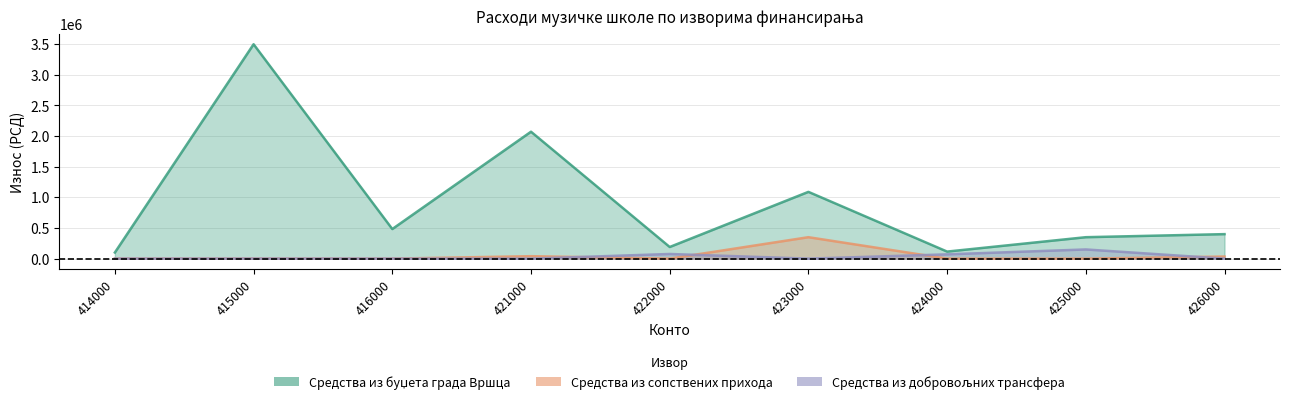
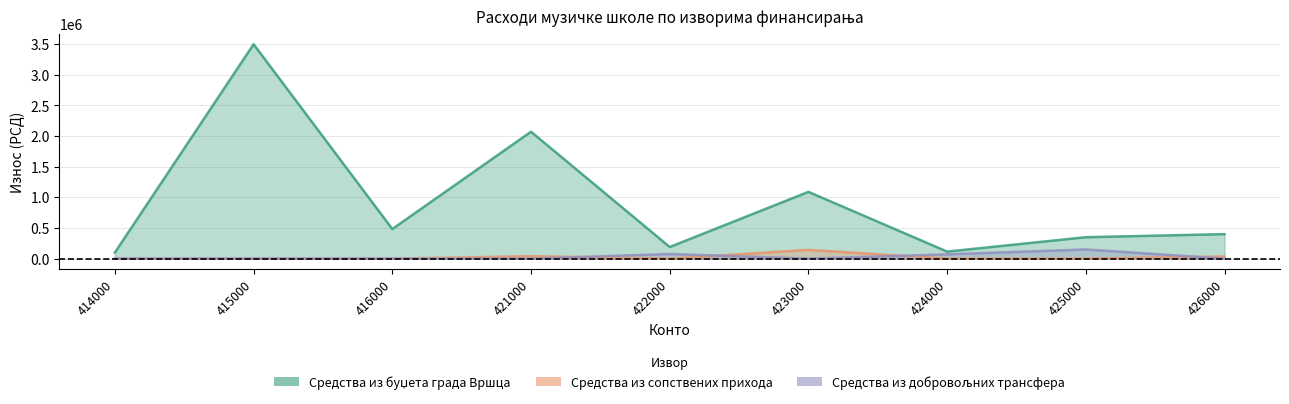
Средства из сопствених прихода, 423000: 400000 -> 100000
